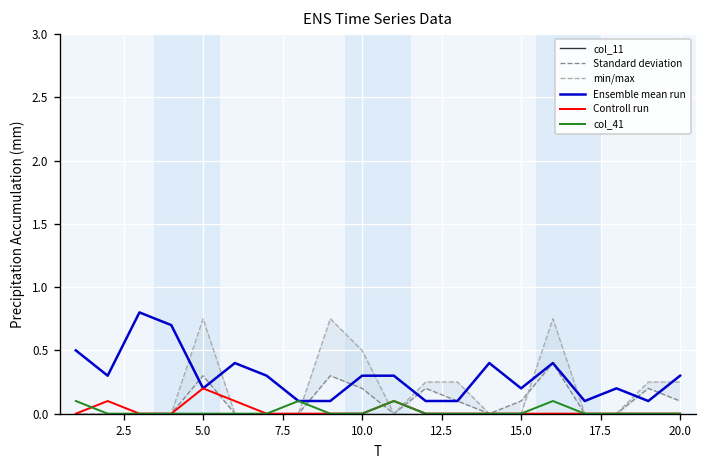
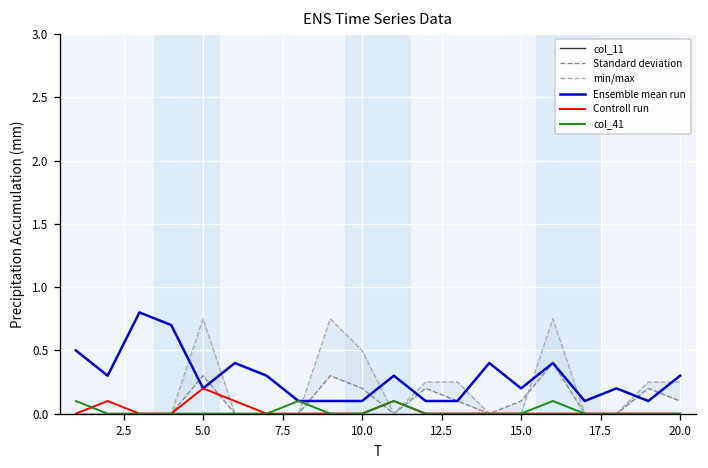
Ensemble mean run, 10.0: 0.3 -> 0.1
